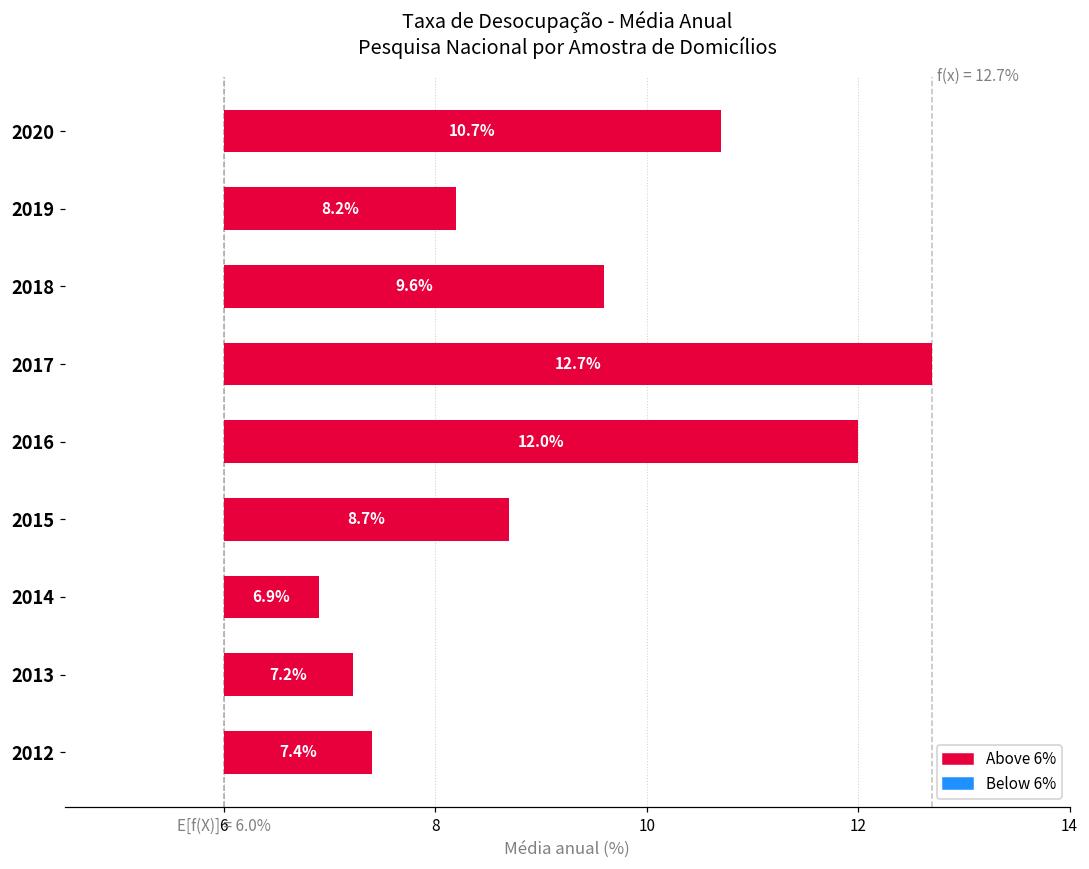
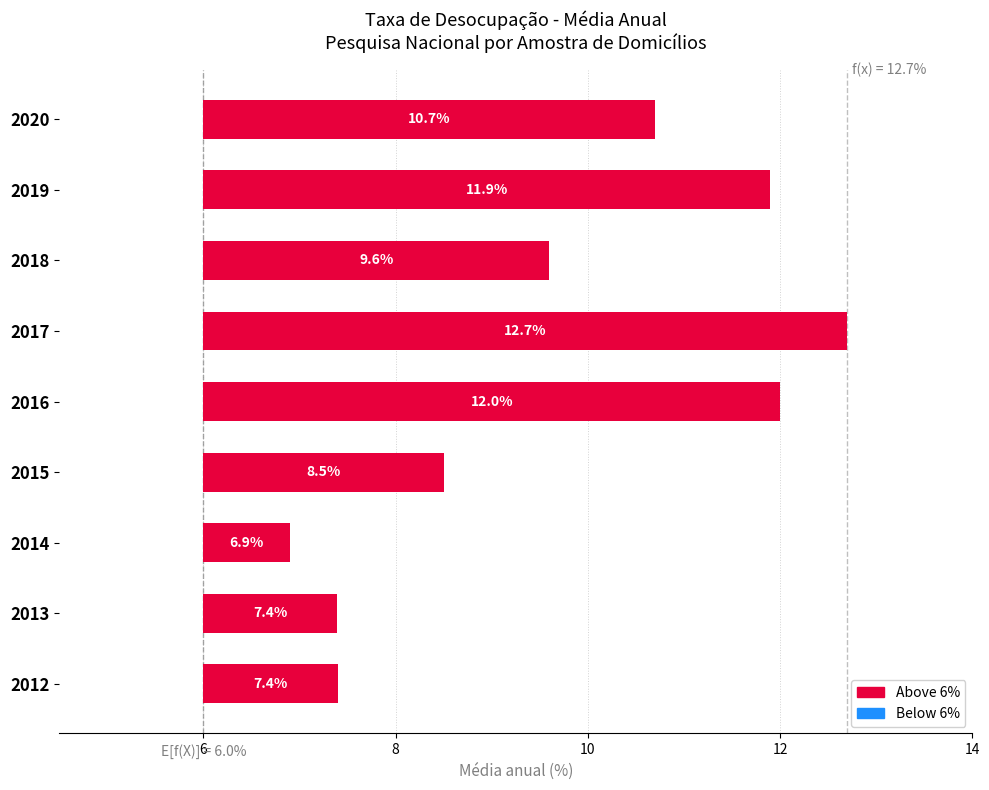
2019: 8.2% -> 11.9%
2015: 8.7% -> 8.5%
2013: 7.2% -> 7.4%
